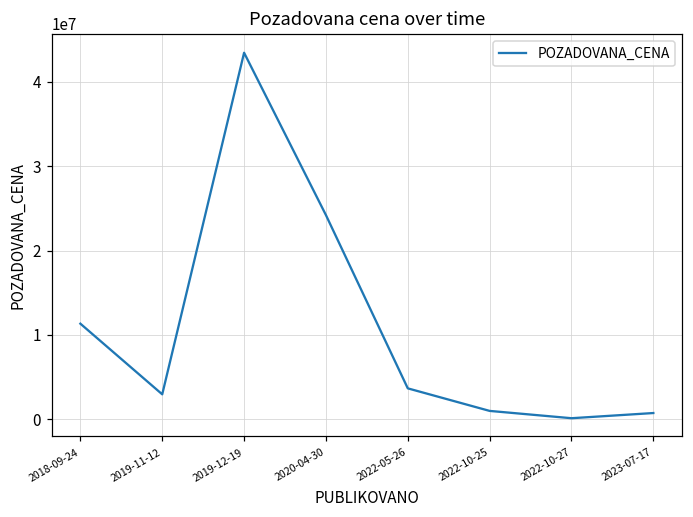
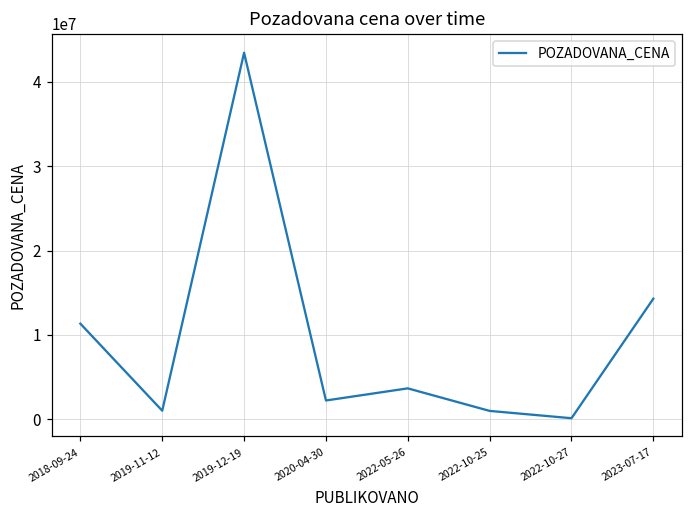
2019-11-12: 3000000 -> 1000000
2020-04-30: 24000000 -> 2000000
2023-07-17: 1000000 -> 14000000
